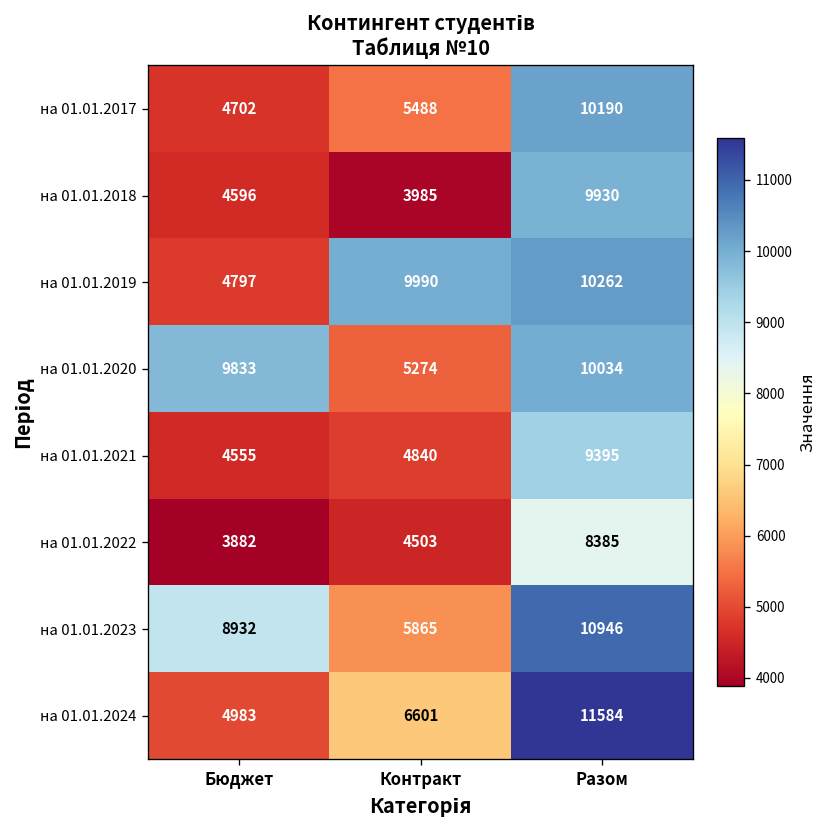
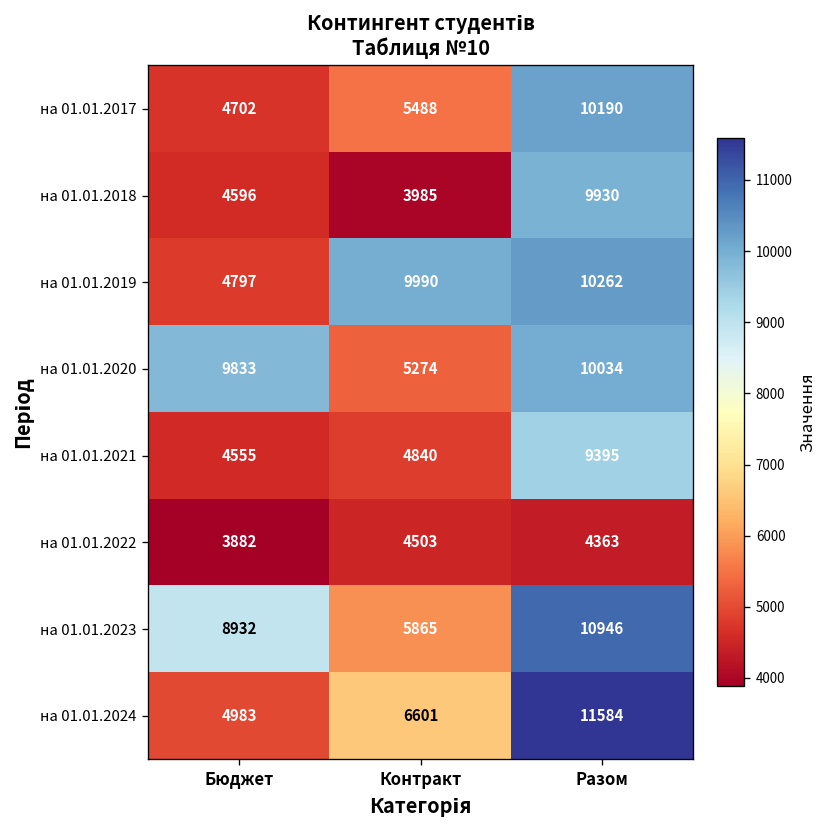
на 01.01.2022, Разом: 8385 -> 4363
